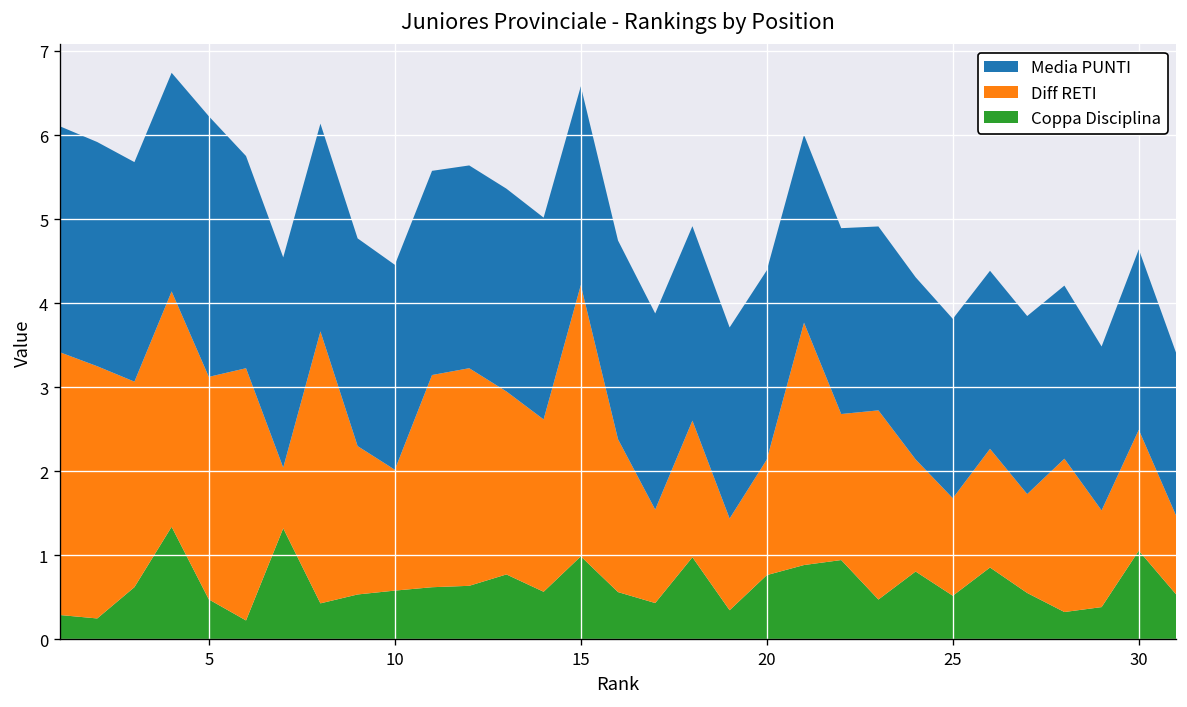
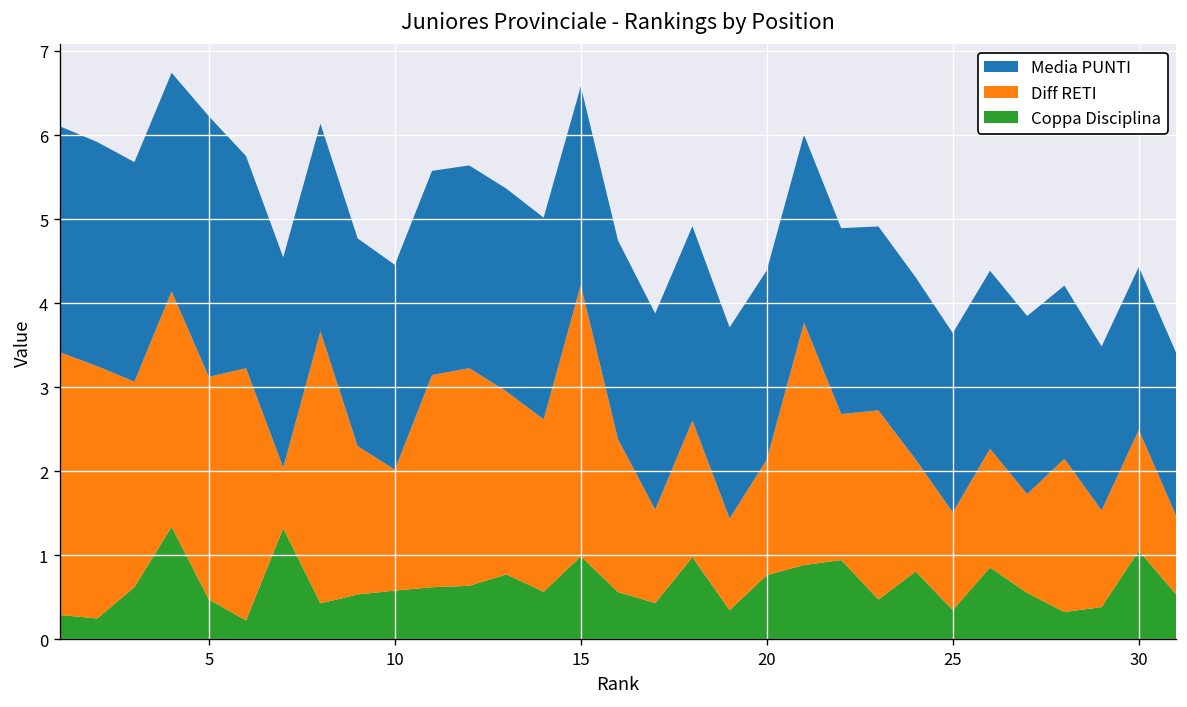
Coppa Disciplina, 25: 0.5 -> 0.4
Media PUNTI, 30: 2.1 -> 1.9
